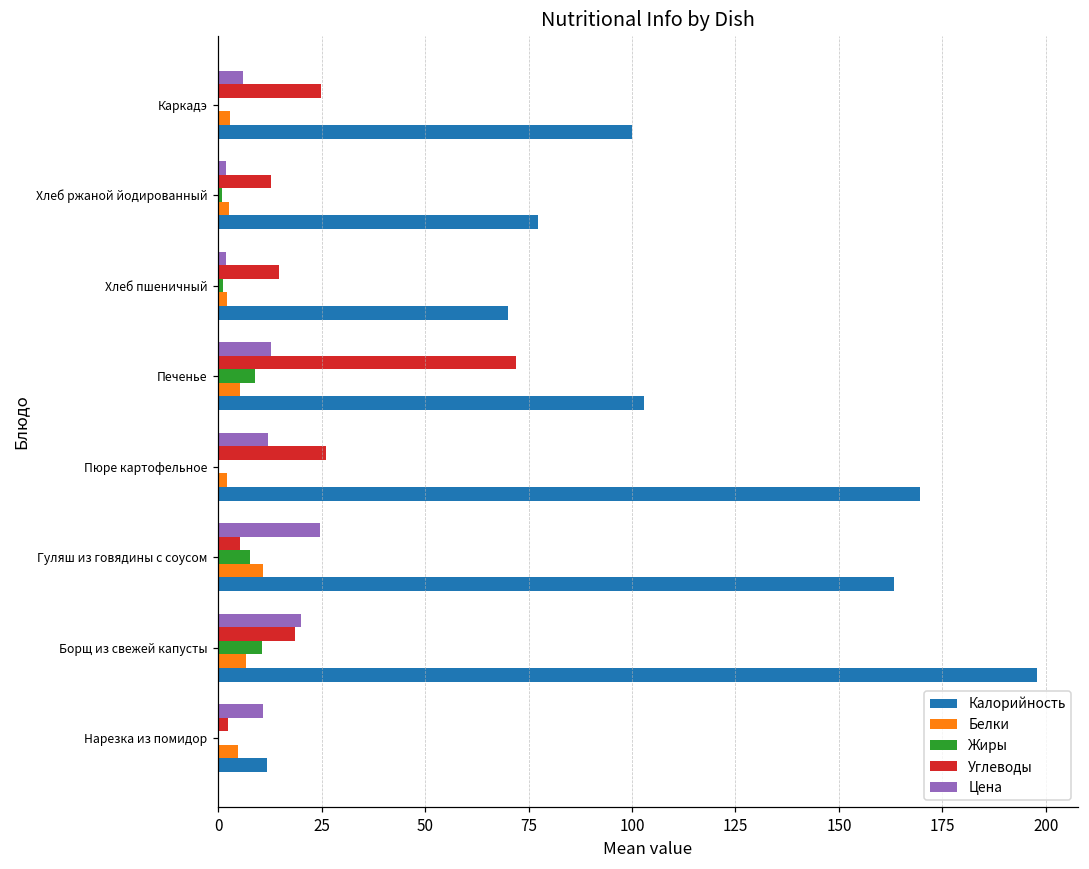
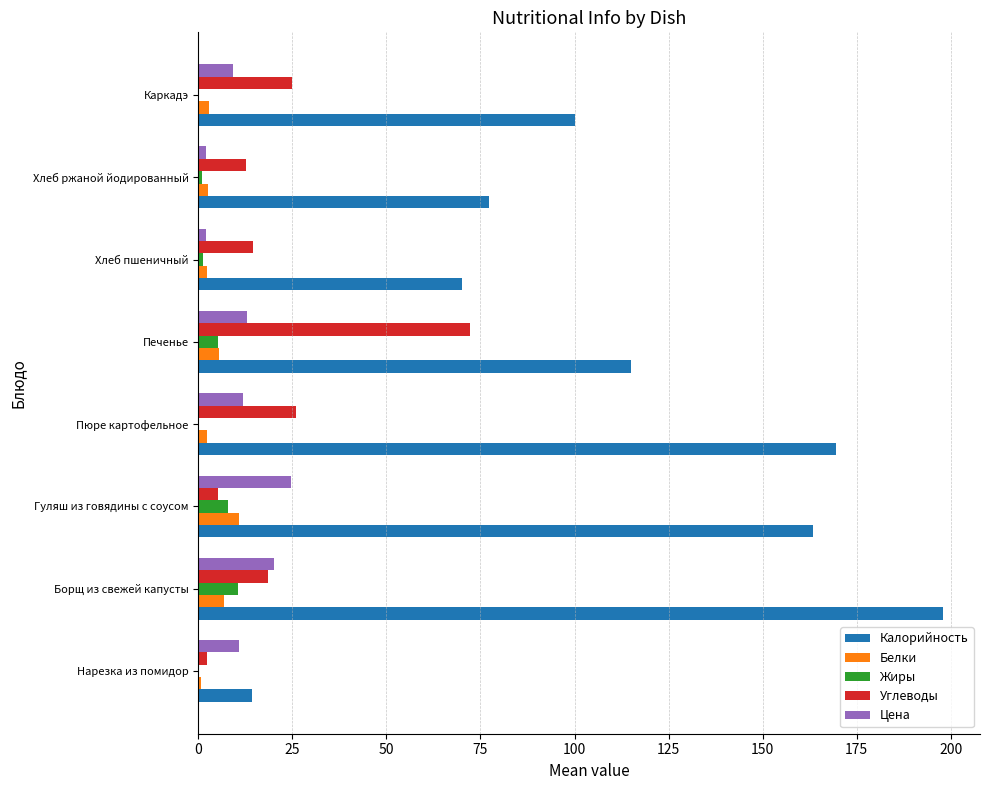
Цена, Каркадэ: 6 -> 9
Жиры, Печенье: 9 -> 5
Калорийность, Печенье: 103 -> 115
Белки, Нарезка из помидор: 5 -> 1
Калорийность, Нарезка из помидор: 12 -> 14
